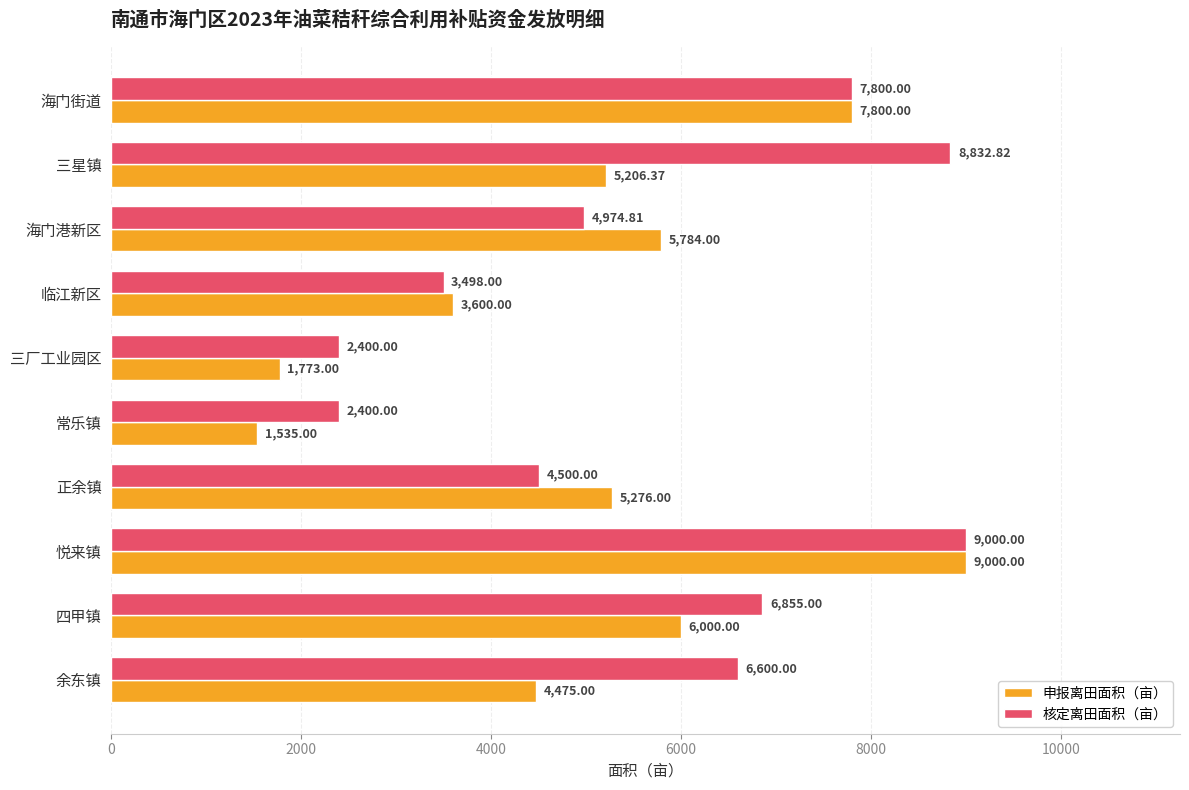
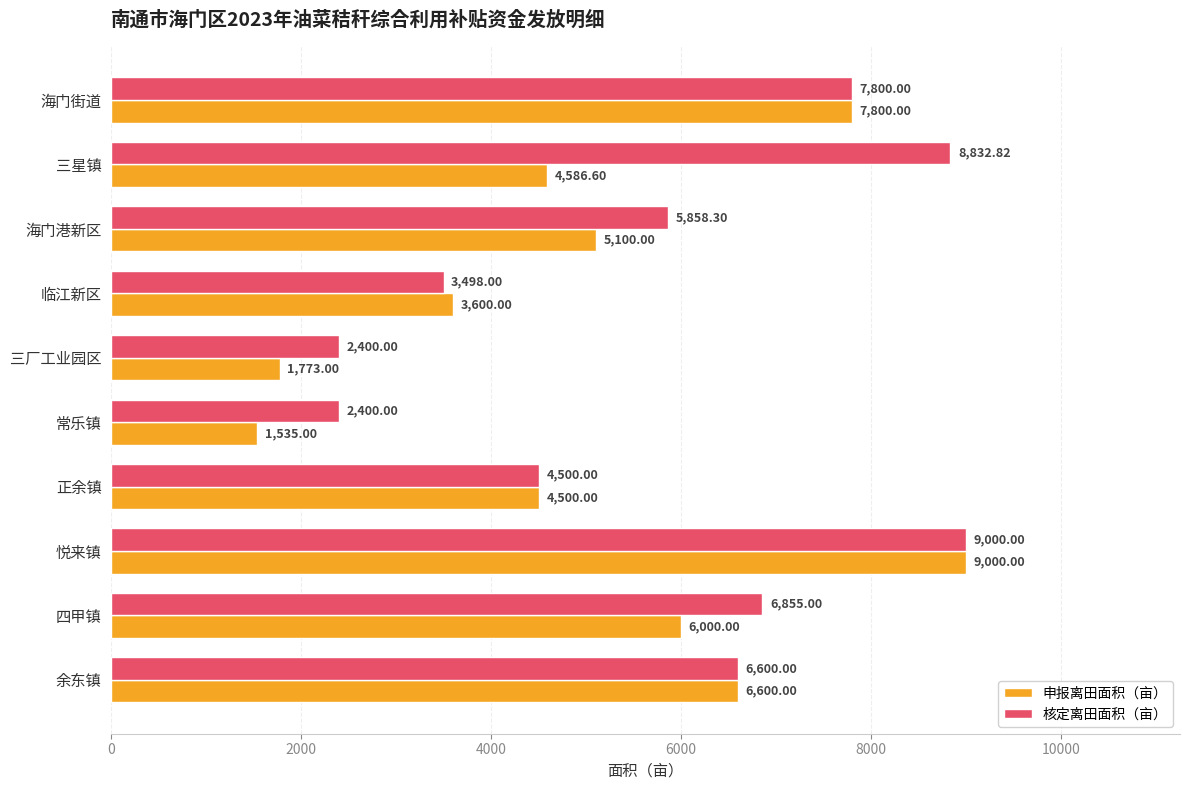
申报离田面积（亩）, 三星镇: 5,206.37 -> 4,586.60
核定离田面积（亩）, 海门港新区: 4,974.81 -> 5,858.30
申报离田面积（亩）, 海门港新区: 5,784.00 -> 5,100.00
申报离田面积（亩）, 正余镇: 5,276.00 -> 4,500.00
申报离田面积（亩）, 余东镇: 4,475.00 -> 6,600.00
